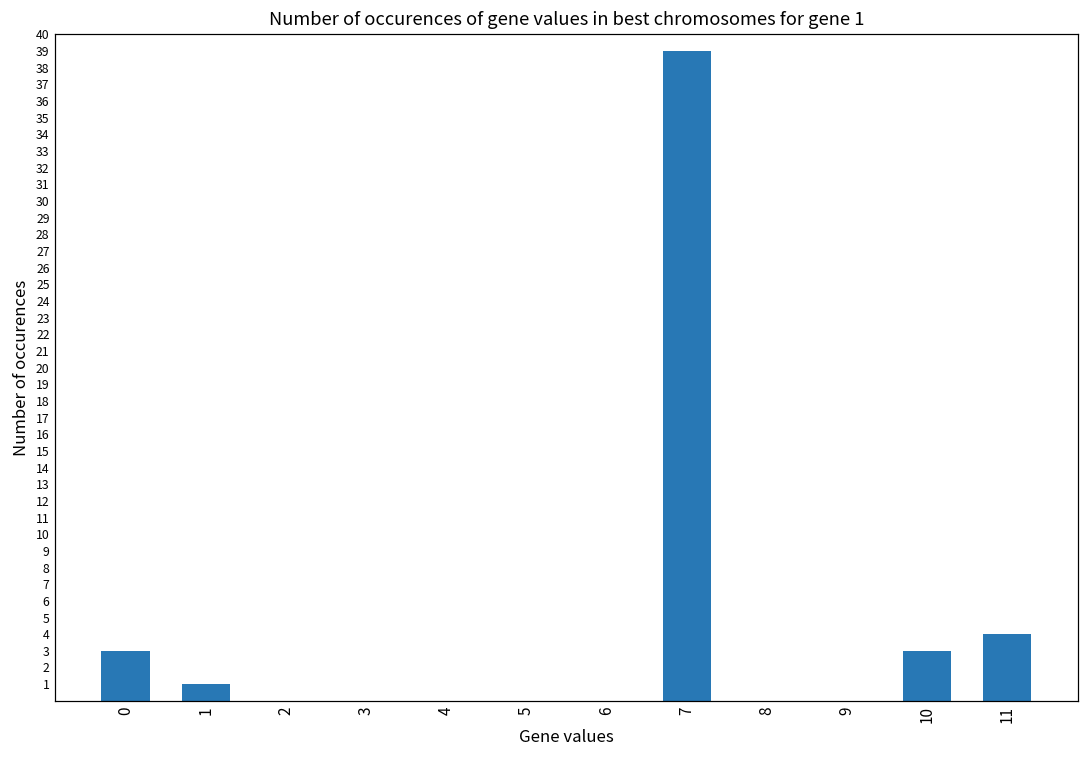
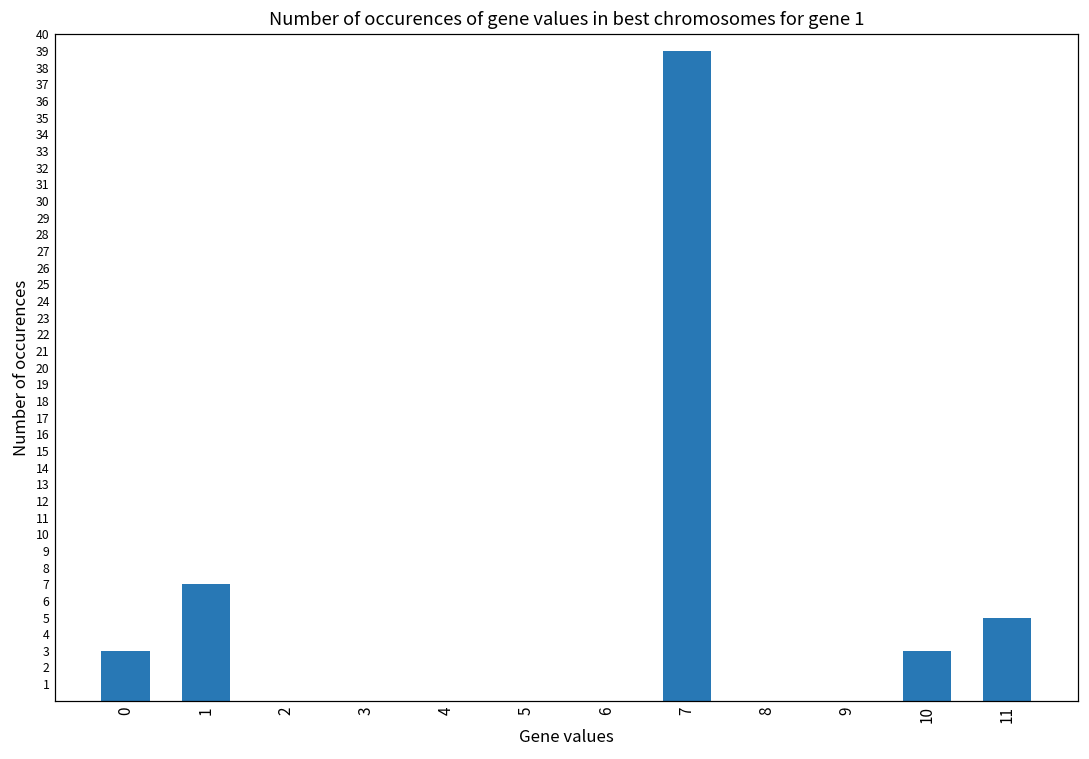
1: 1 -> 7
11: 4 -> 5
